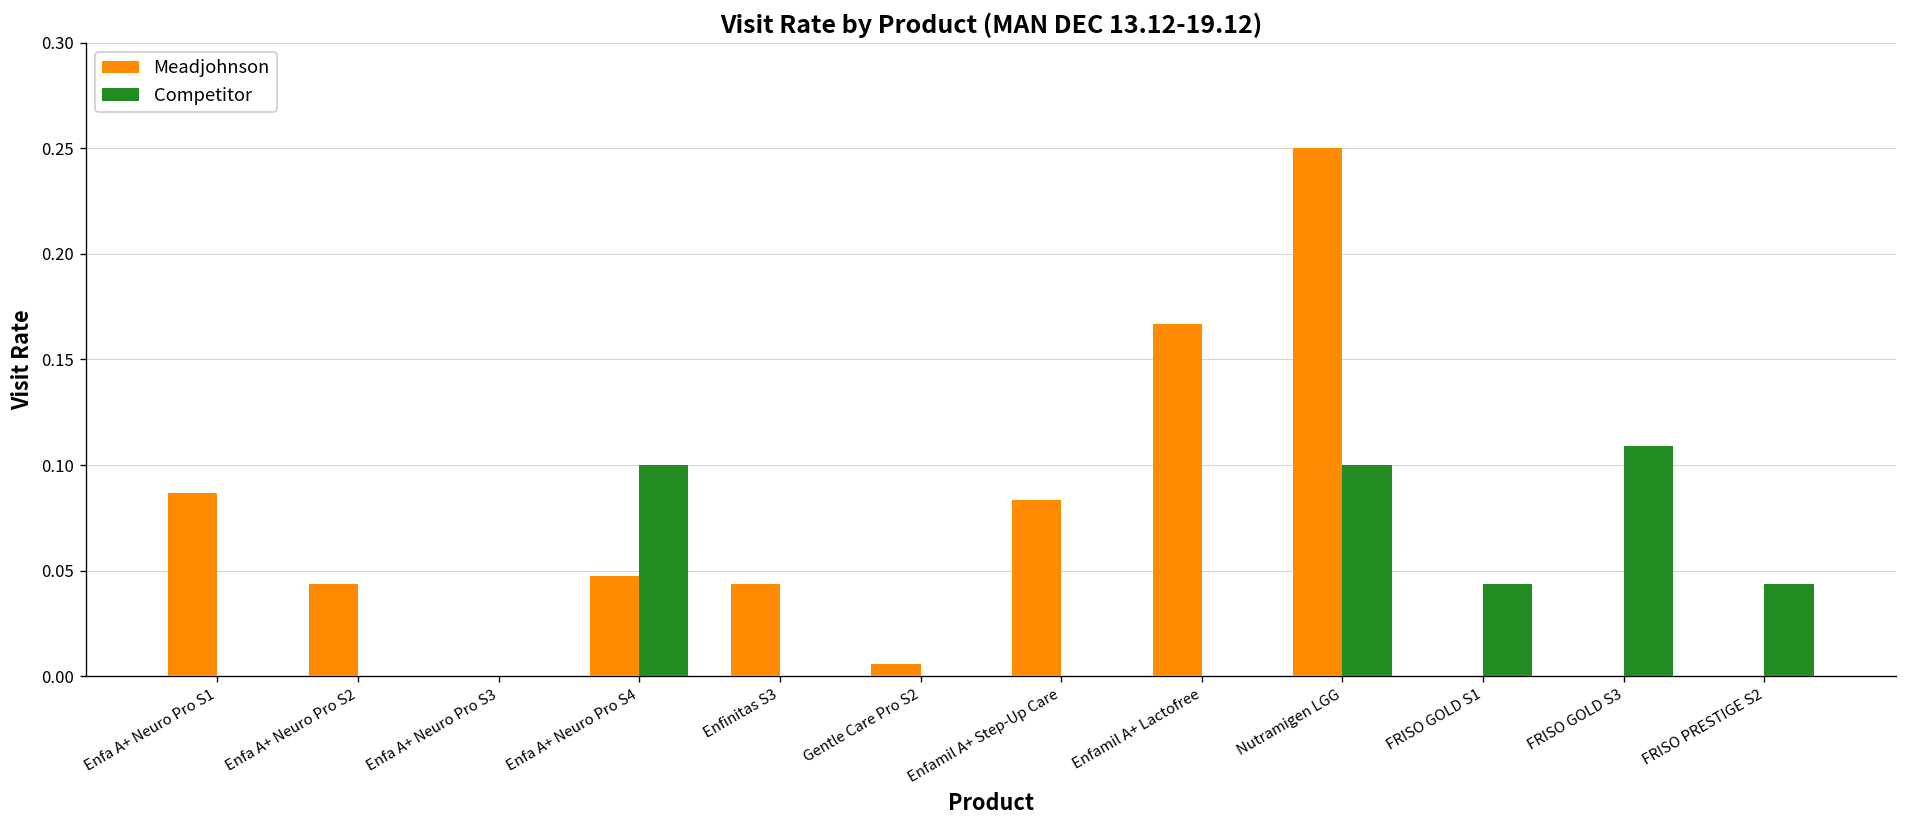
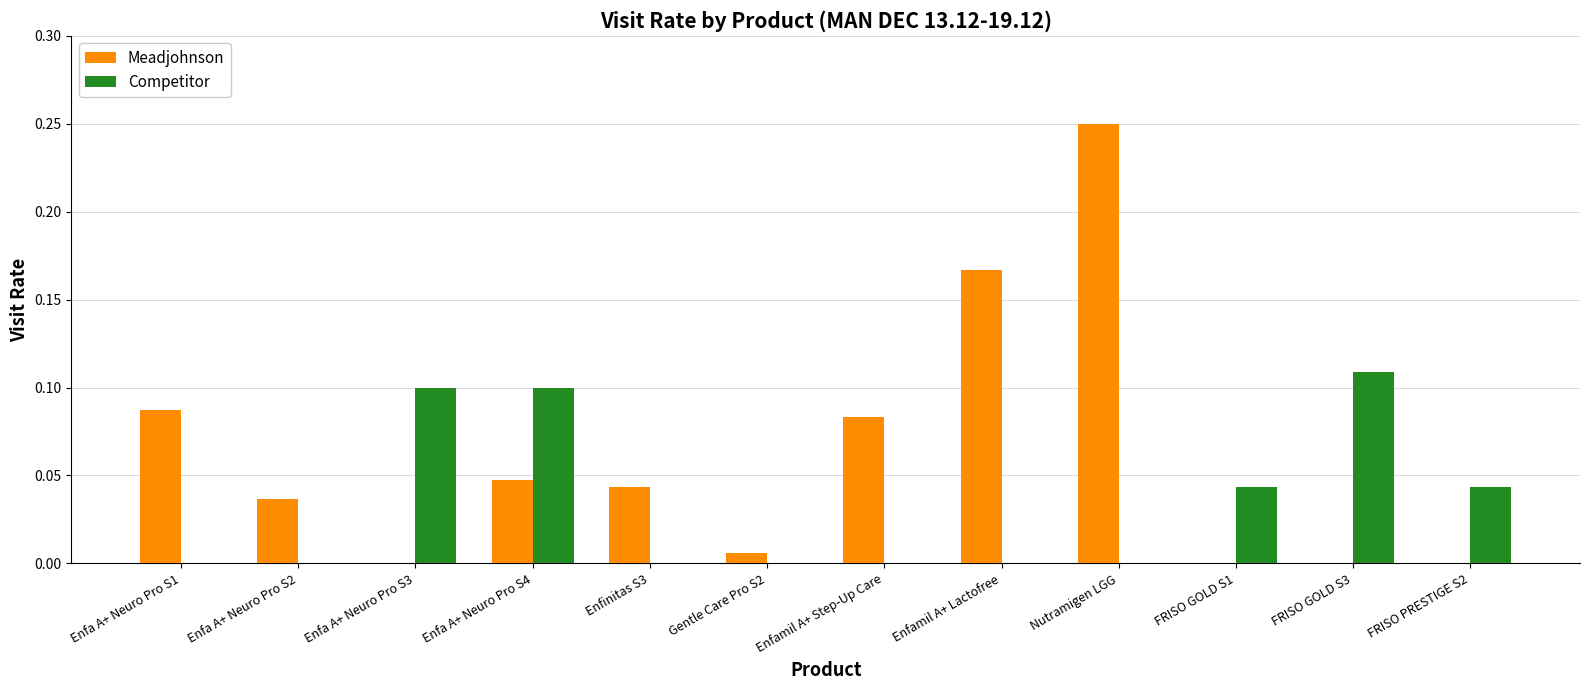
Meadjohnson, Enfa A+ Neuro Pro S2: 0.043 -> 0.037
Competitor, Enfa A+ Neuro Pro S3: 0.0 -> 0.1
Competitor, Nutramigen LGG: 0.1 -> 0.0
